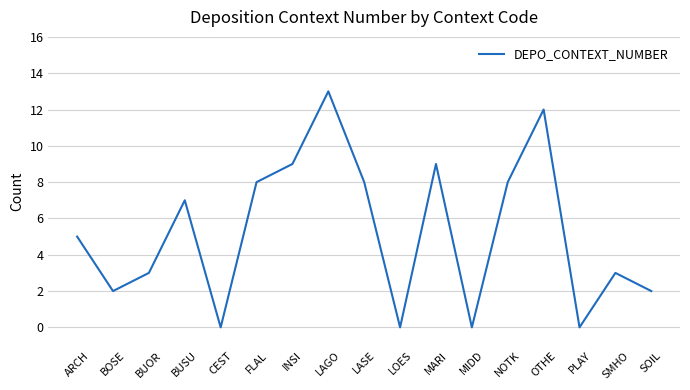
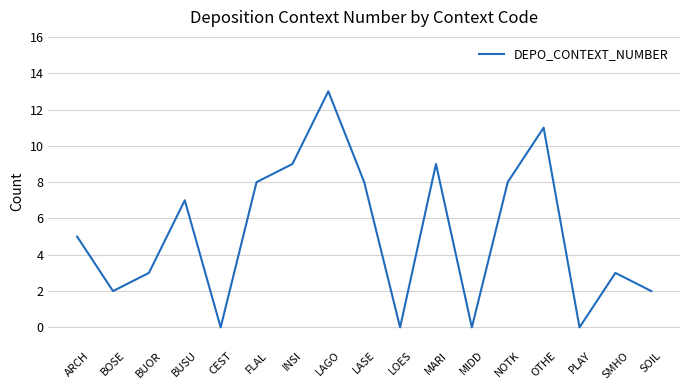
OTHE: 12 -> 11
